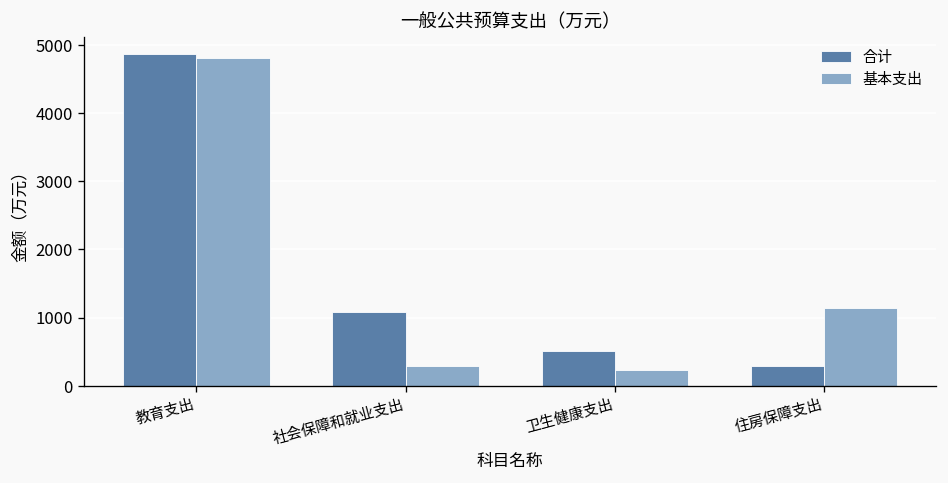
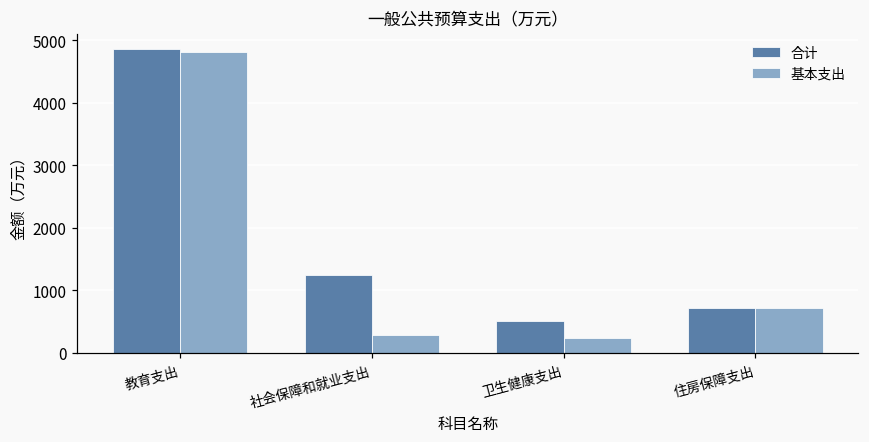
合计, 社会保障和就业支出: 1100 -> 1200
合计, 住房保障支出: 300 -> 700
基本支出, 住房保障支出: 1100 -> 700
